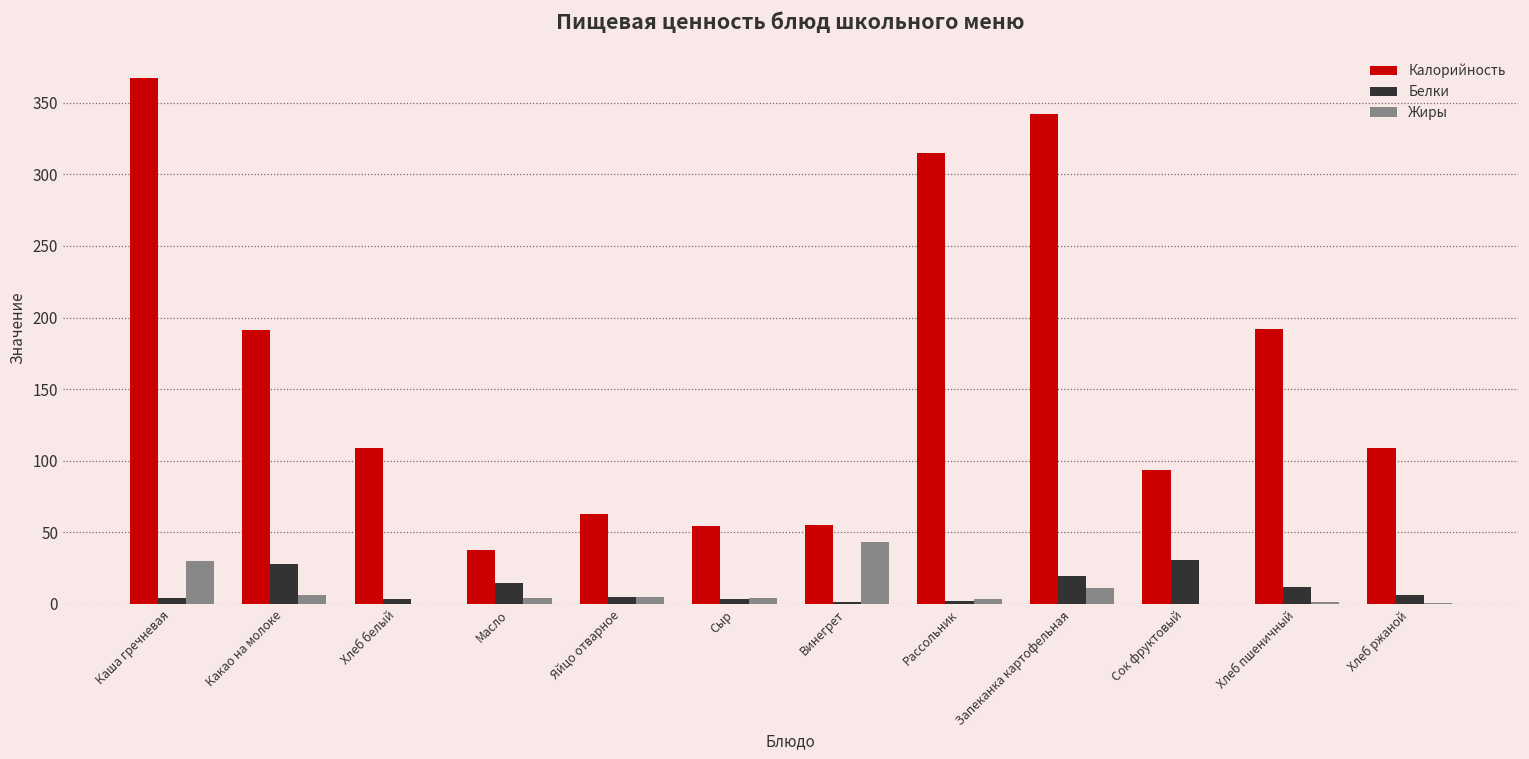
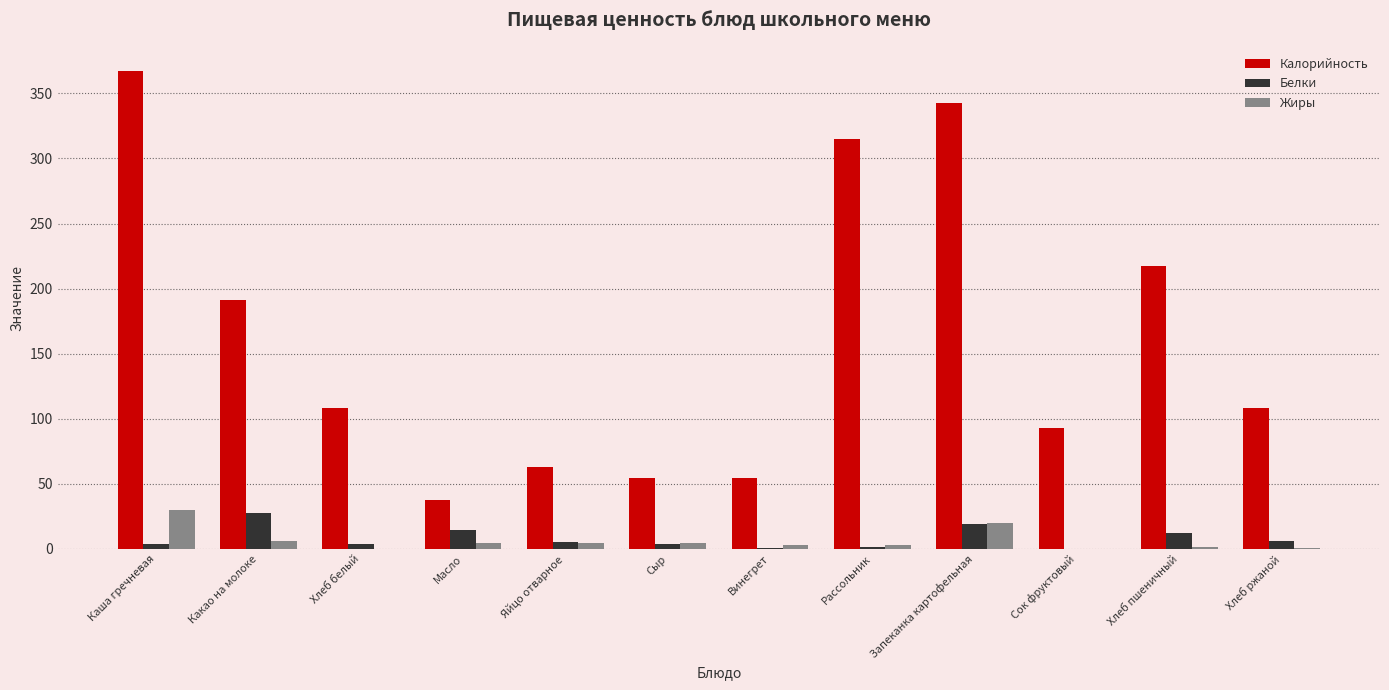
Жиры, Винегрет: 43 -> 3
Жиры, Запеканка картофельная: 11 -> 20
Белки, Сок фруктовый: 30 -> 0
Калорийность, Хлеб пшеничный: 192 -> 217
